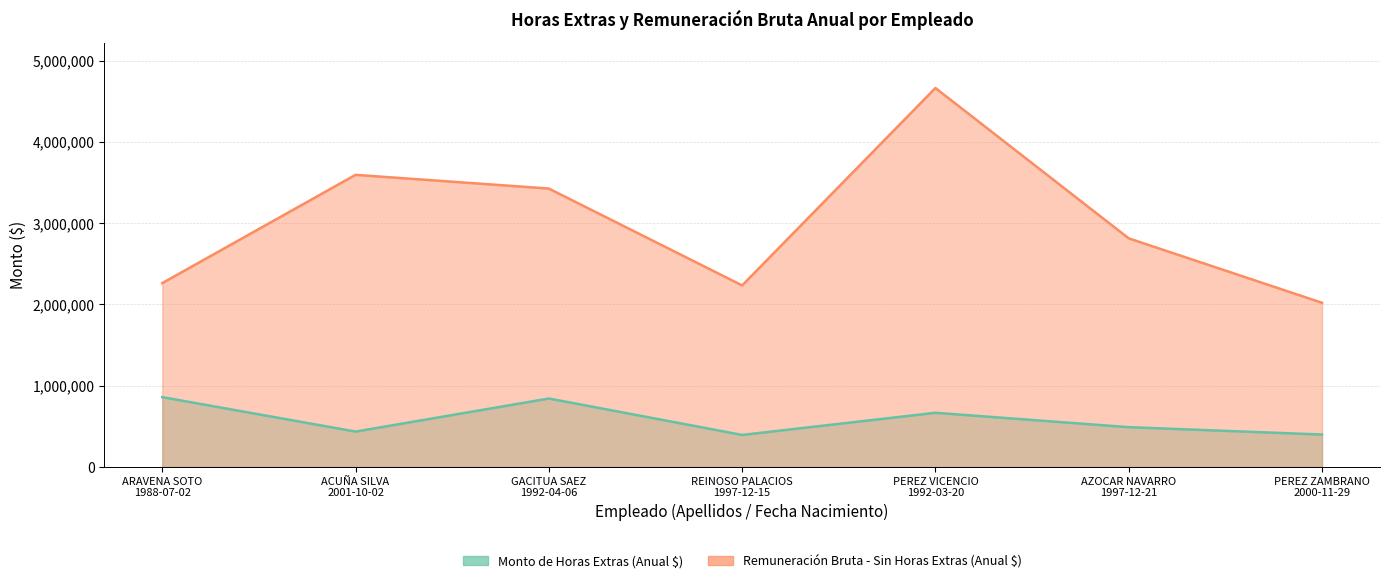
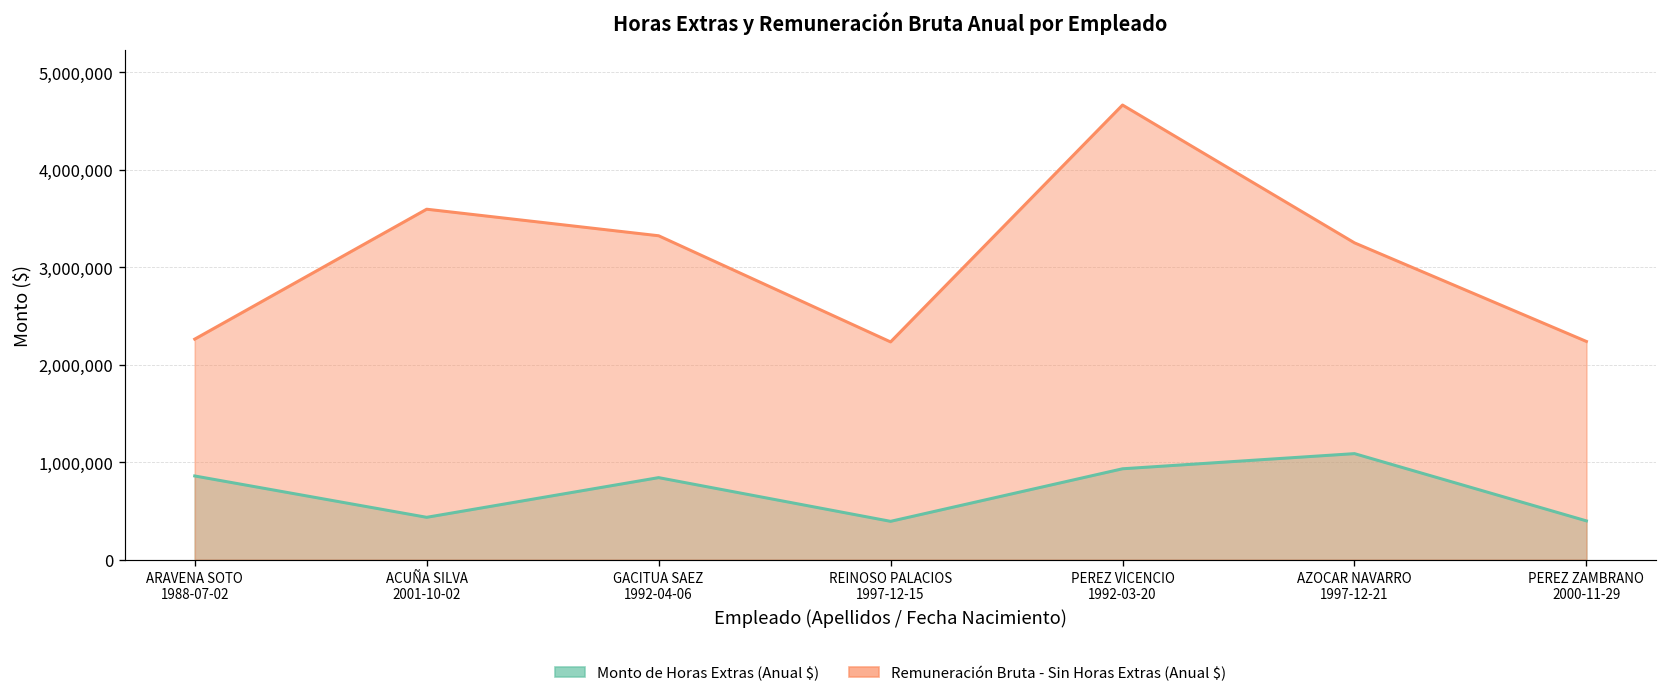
Remuneración Bruta - Sin Horas Extras (Anual $), GACITUA SAEZ 1992-04-06: 3,400,000 -> 3,300,000
Monto de Horas Extras (Anual $), PEREZ VICENCIO 1992-03-20: 700,000 -> 900,000
Monto de Horas Extras (Anual $), AZOCAR NAVARRO 1997-12-21: 500,000 -> 1,100,000
Remuneración Bruta - Sin Horas Extras (Anual $), AZOCAR NAVARRO 1997-12-21: 2,800,000 -> 3,200,000
Remuneración Bruta - Sin Horas Extras (Anual $), PEREZ ZAMBRANO 2000-11-29: 2,000,000 -> 2,200,000
